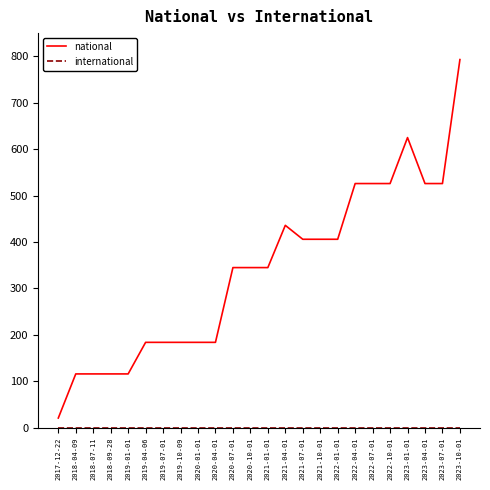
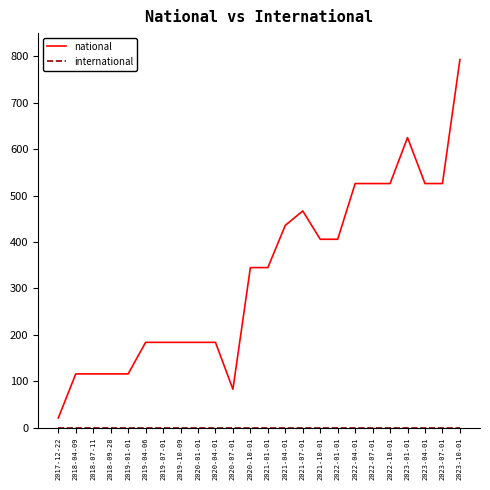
national, 2020-07-01: 350 -> 80
national, 2021-07-01: 410 -> 470
